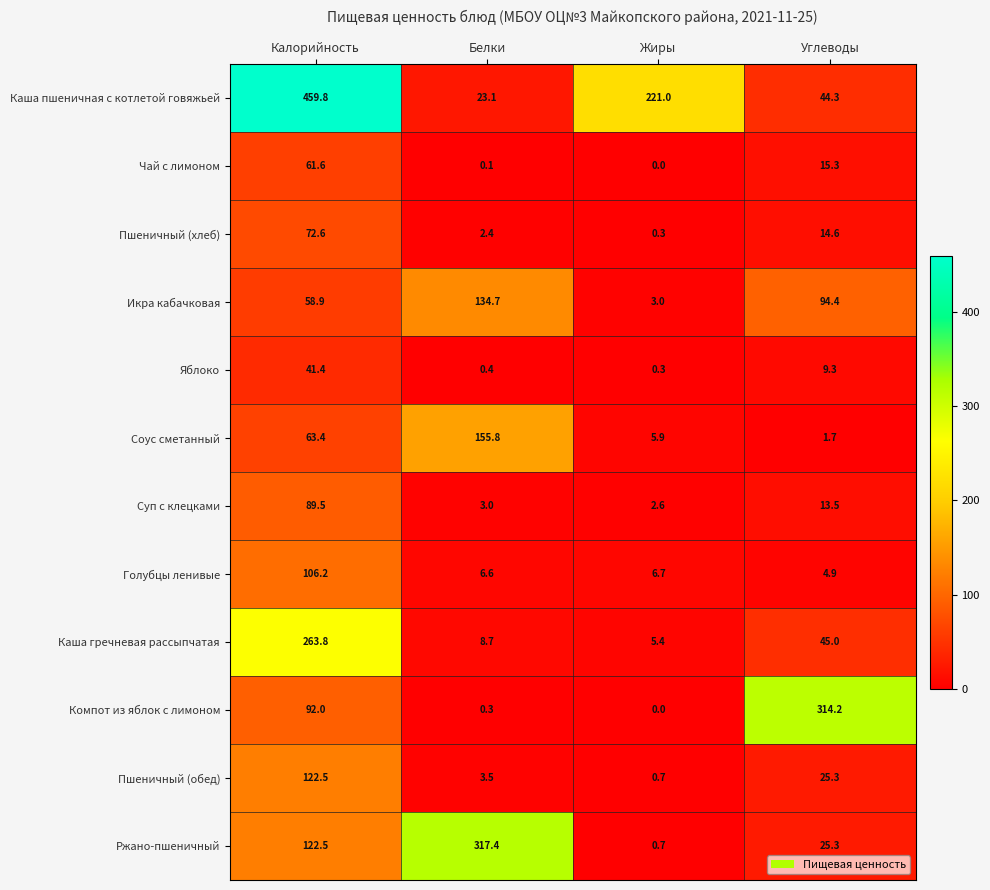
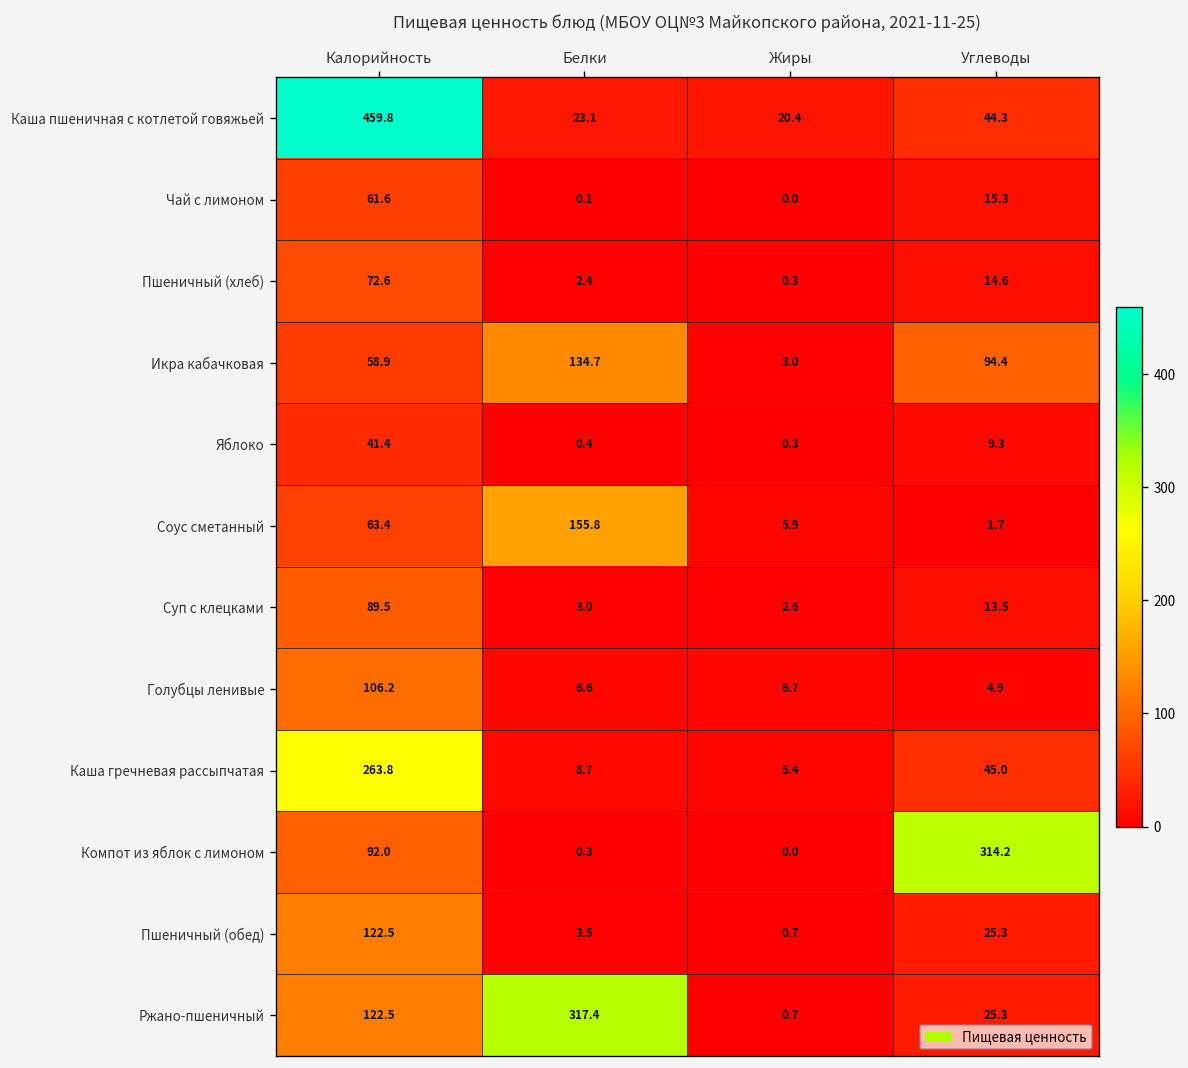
Каша пшеничная с котлетой говяжьей, Жиры: 221.0 -> 20.4
